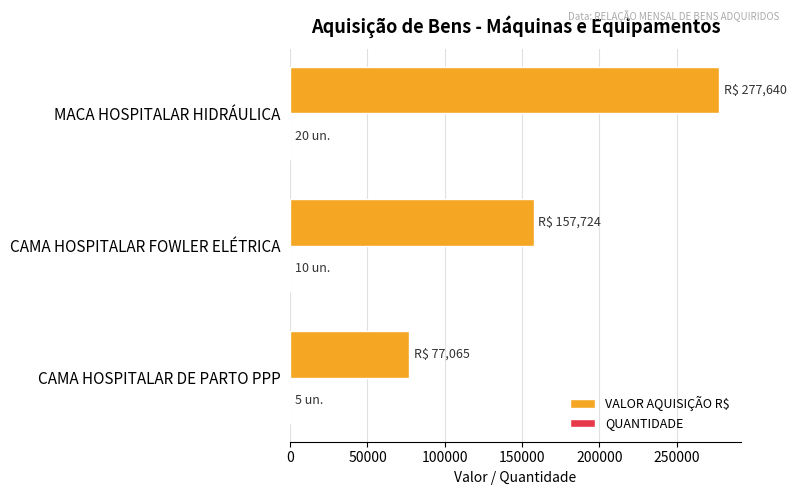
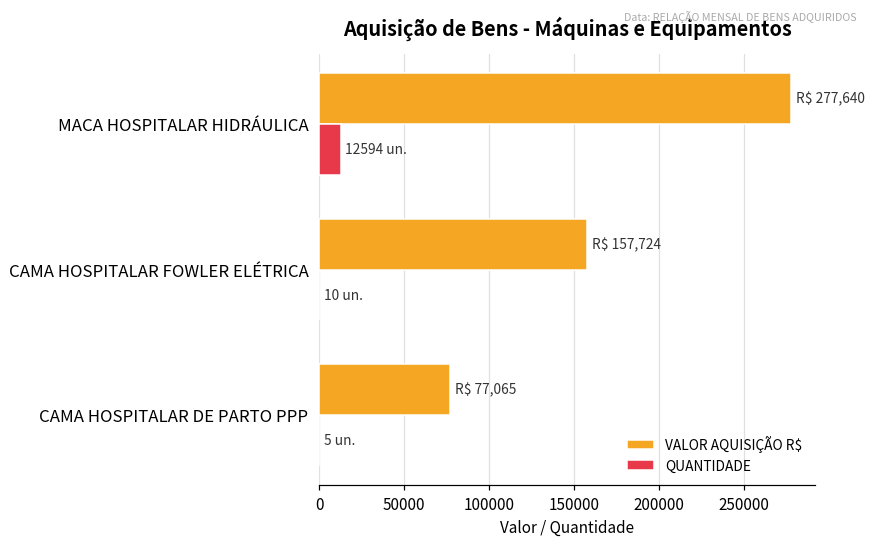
QUANTIDADE, MACA HOSPITALAR HIDRÁULICA: 20 -> 12594
